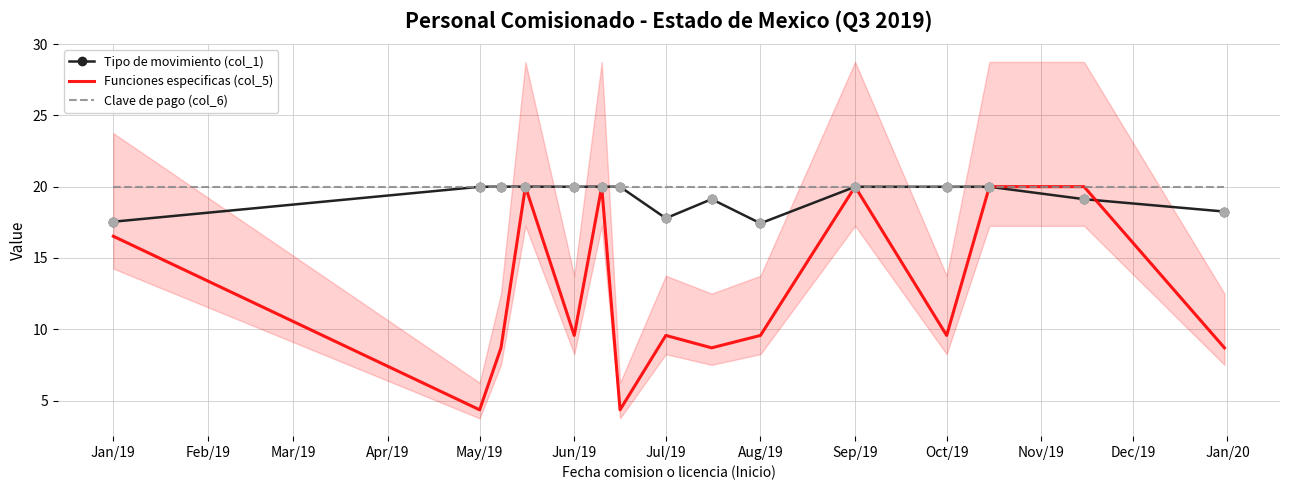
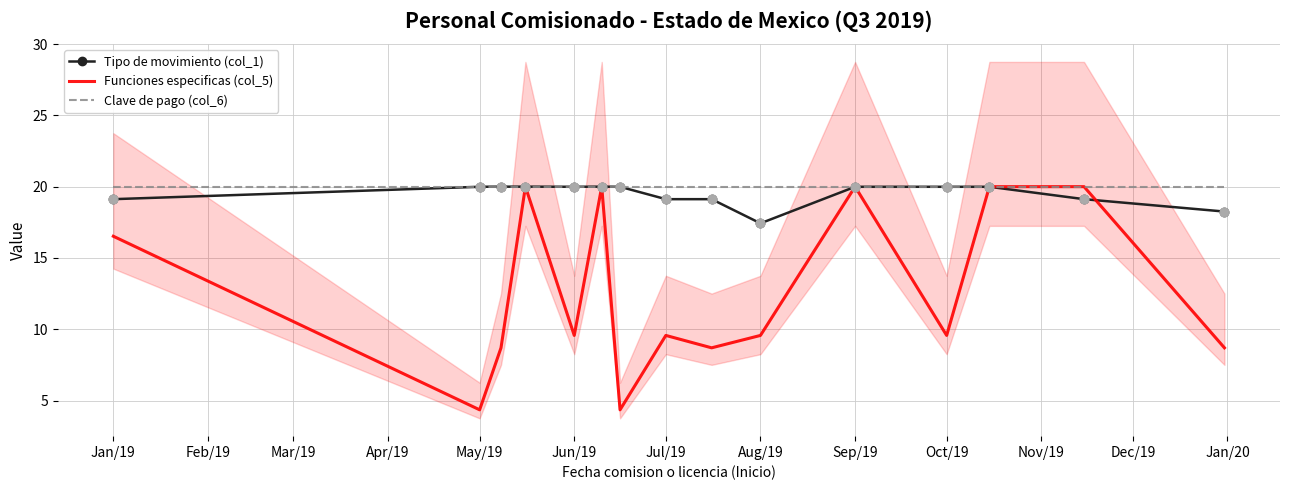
Tipo de movimiento (col_1), Jan/19: 17.5 -> 19.1
Tipo de movimiento (col_1), Jul/19: 17.8 -> 19.1
